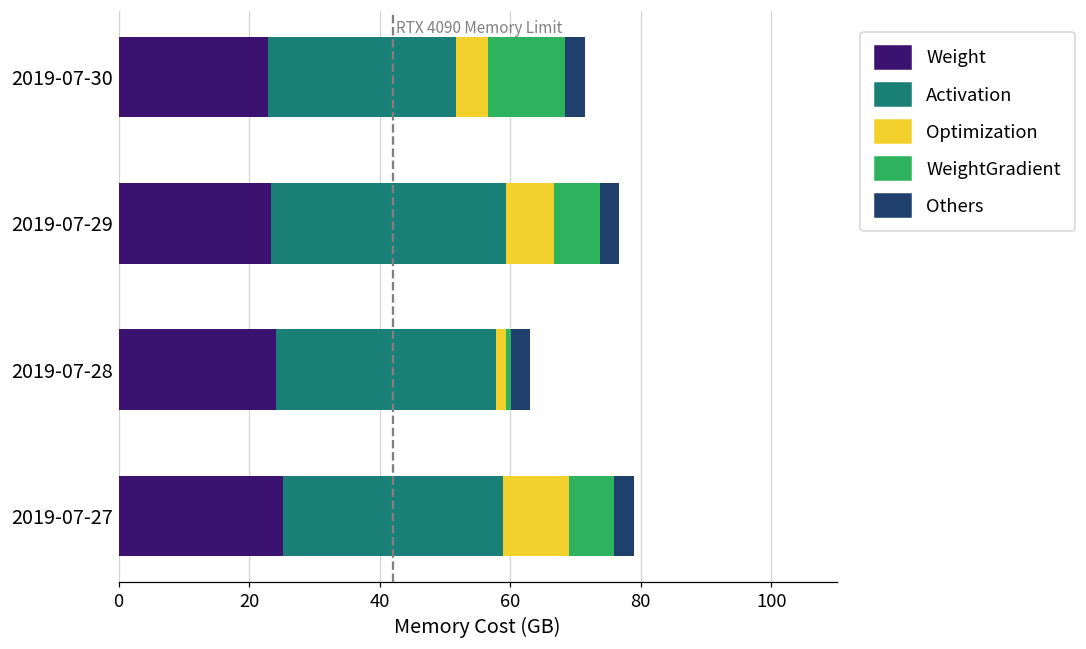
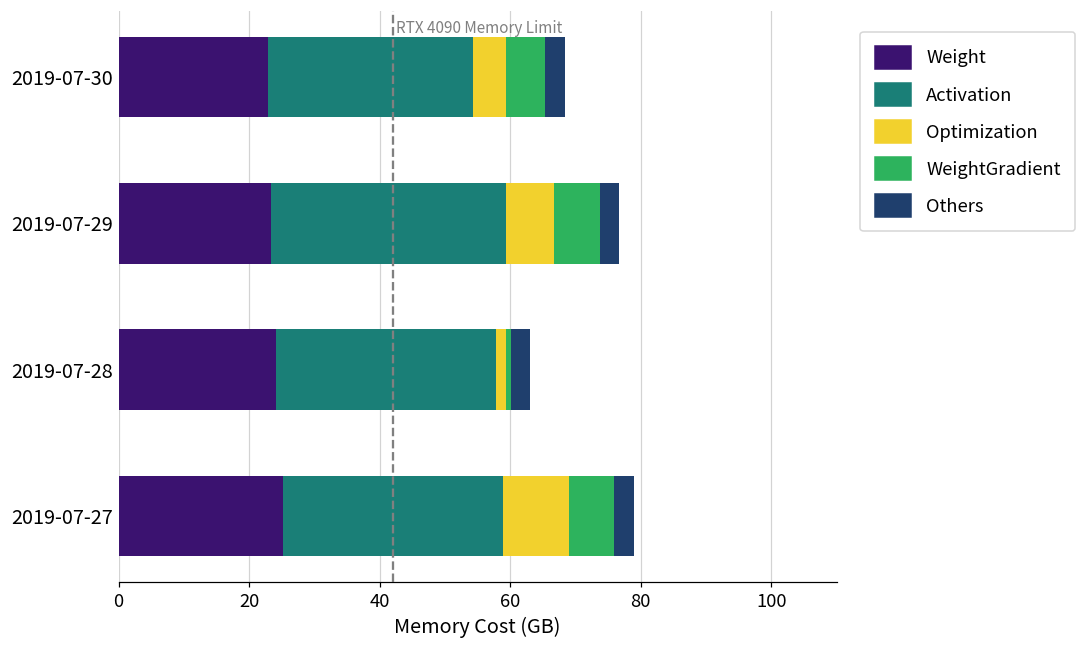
Activation, 2019-07-30: 29 -> 31
WeightGradient, 2019-07-30: 12 -> 6
